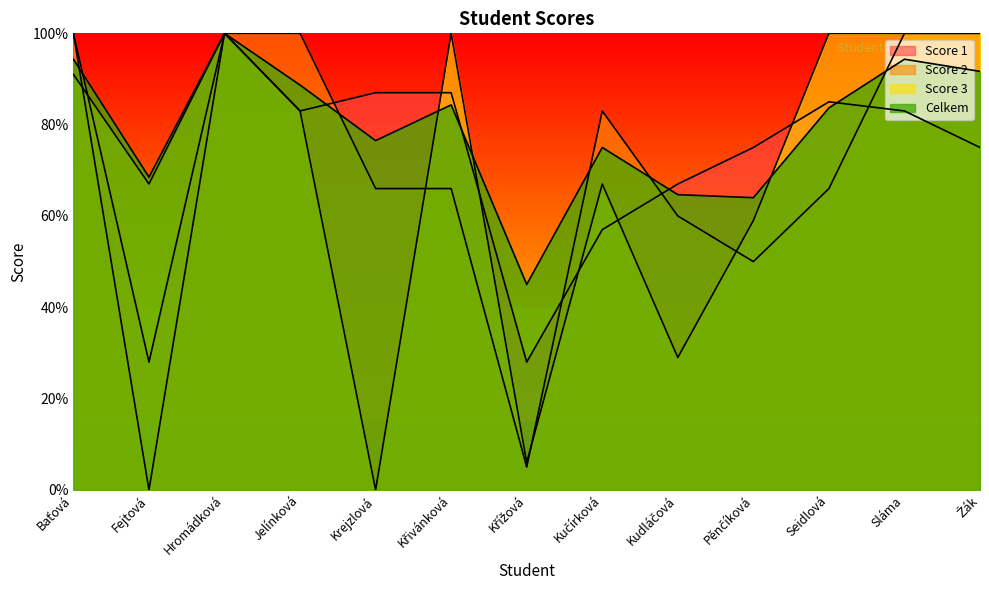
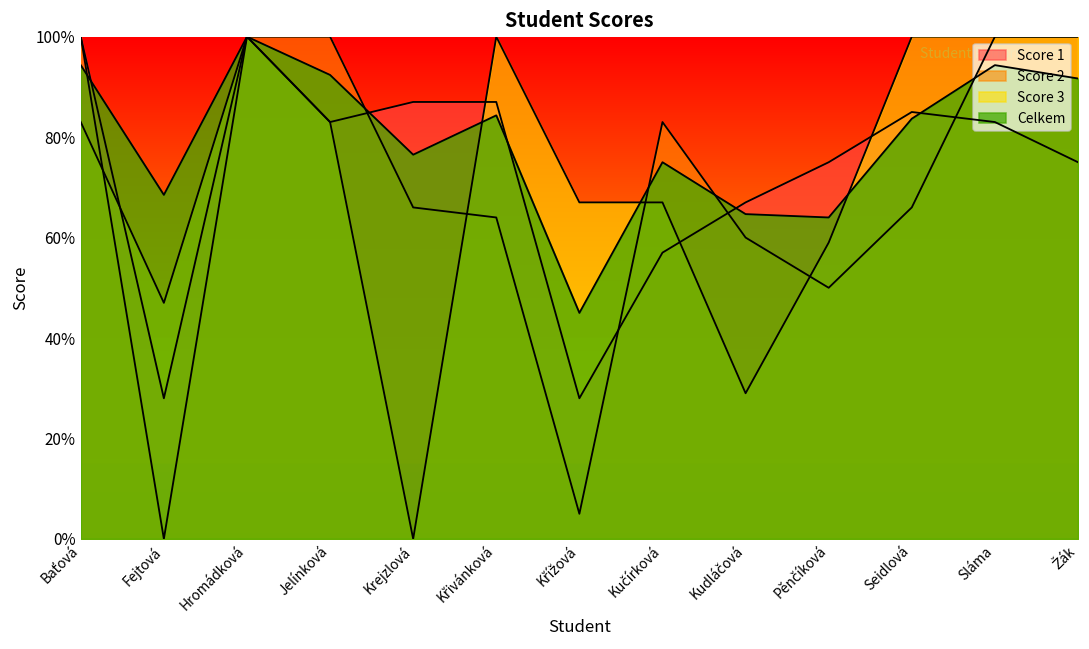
Score 3, Baťová: 91% -> 83%
Score 3, Fejtová: 67% -> 47%
Celkem, Jelínková: 89% -> 92%
Score 2, Křivánková: 66% -> 64%
Score 3, Křížová: 6% -> 67%
